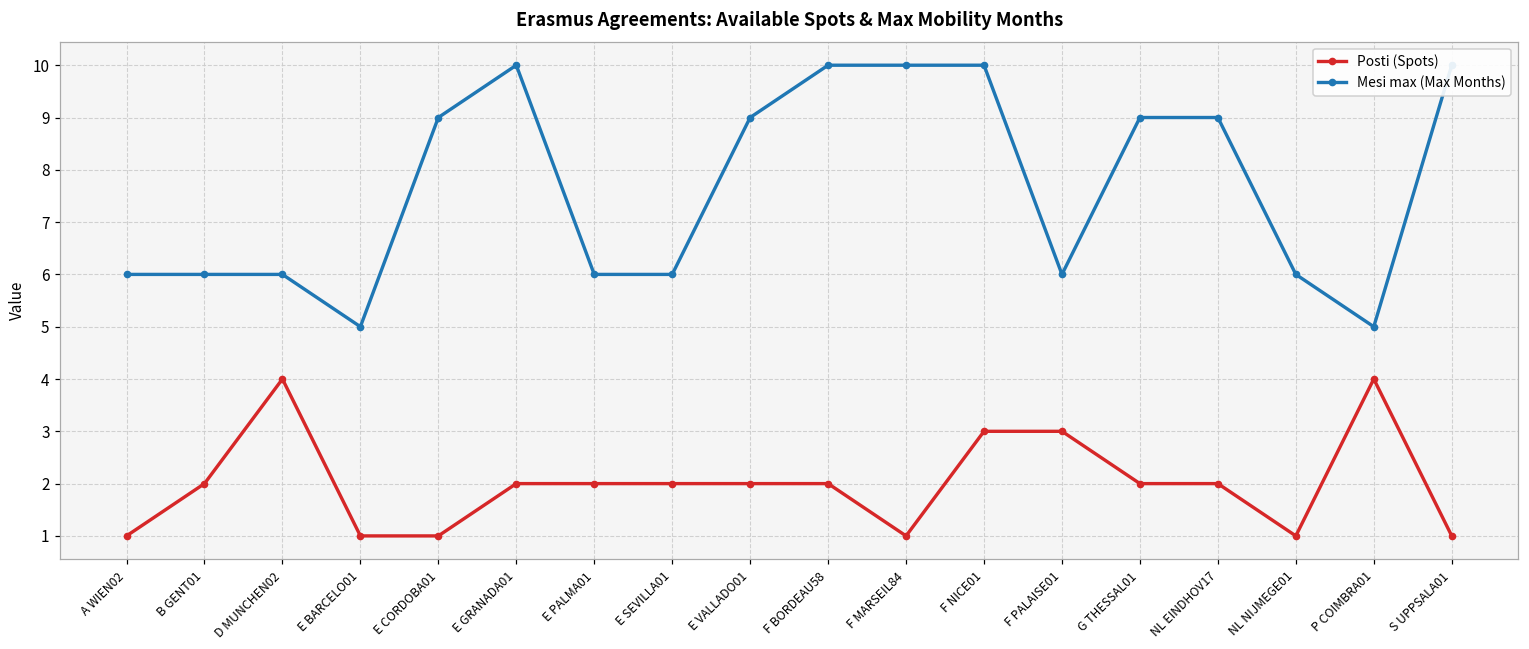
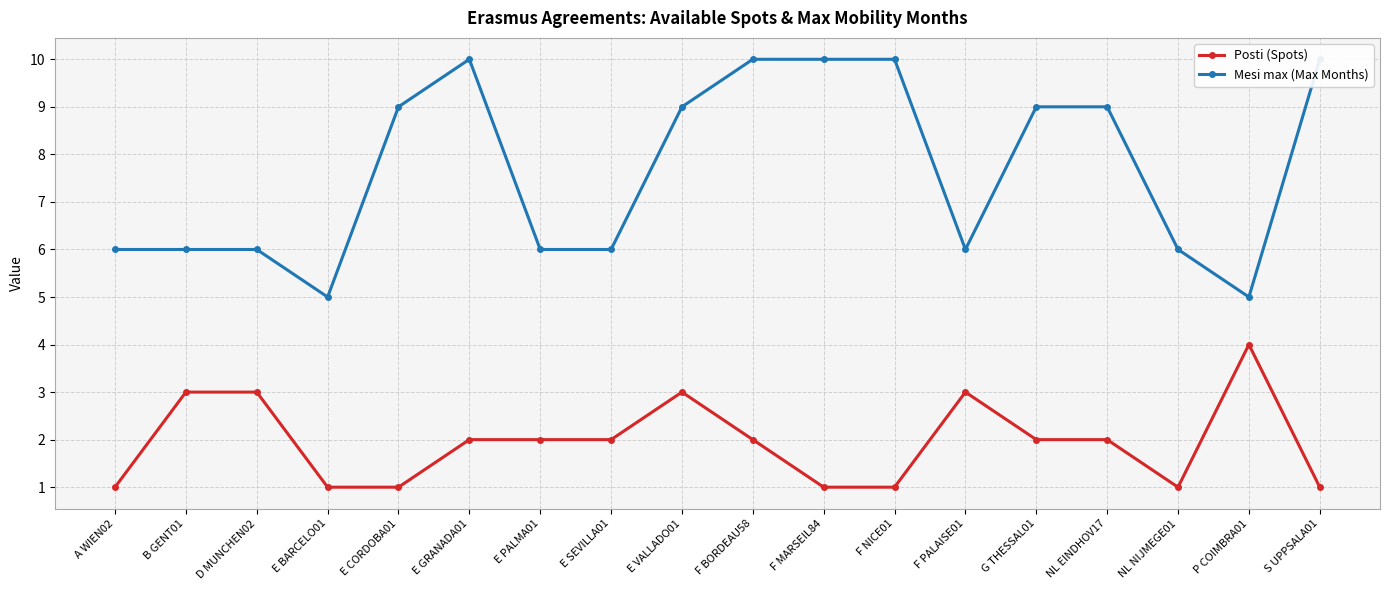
Posti (Spots), B GENT01: 2 -> 3
Posti (Spots), D MUNCHEN02: 4 -> 3
Posti (Spots), E VALLADO01: 2 -> 3
Posti (Spots), F NICE01: 3 -> 1
